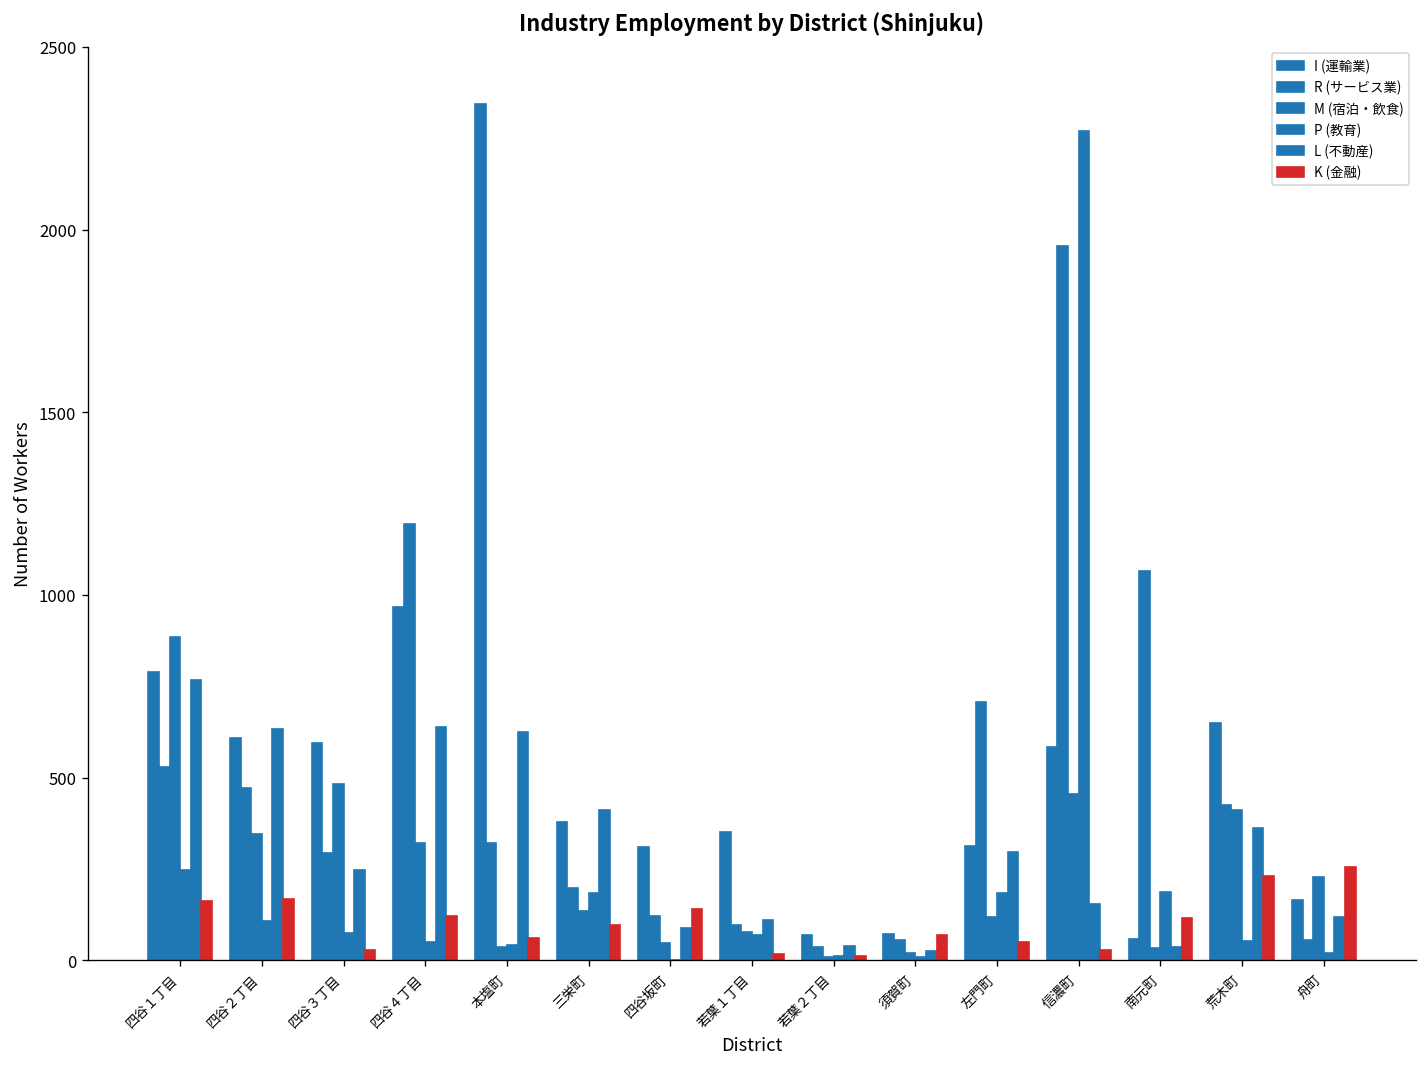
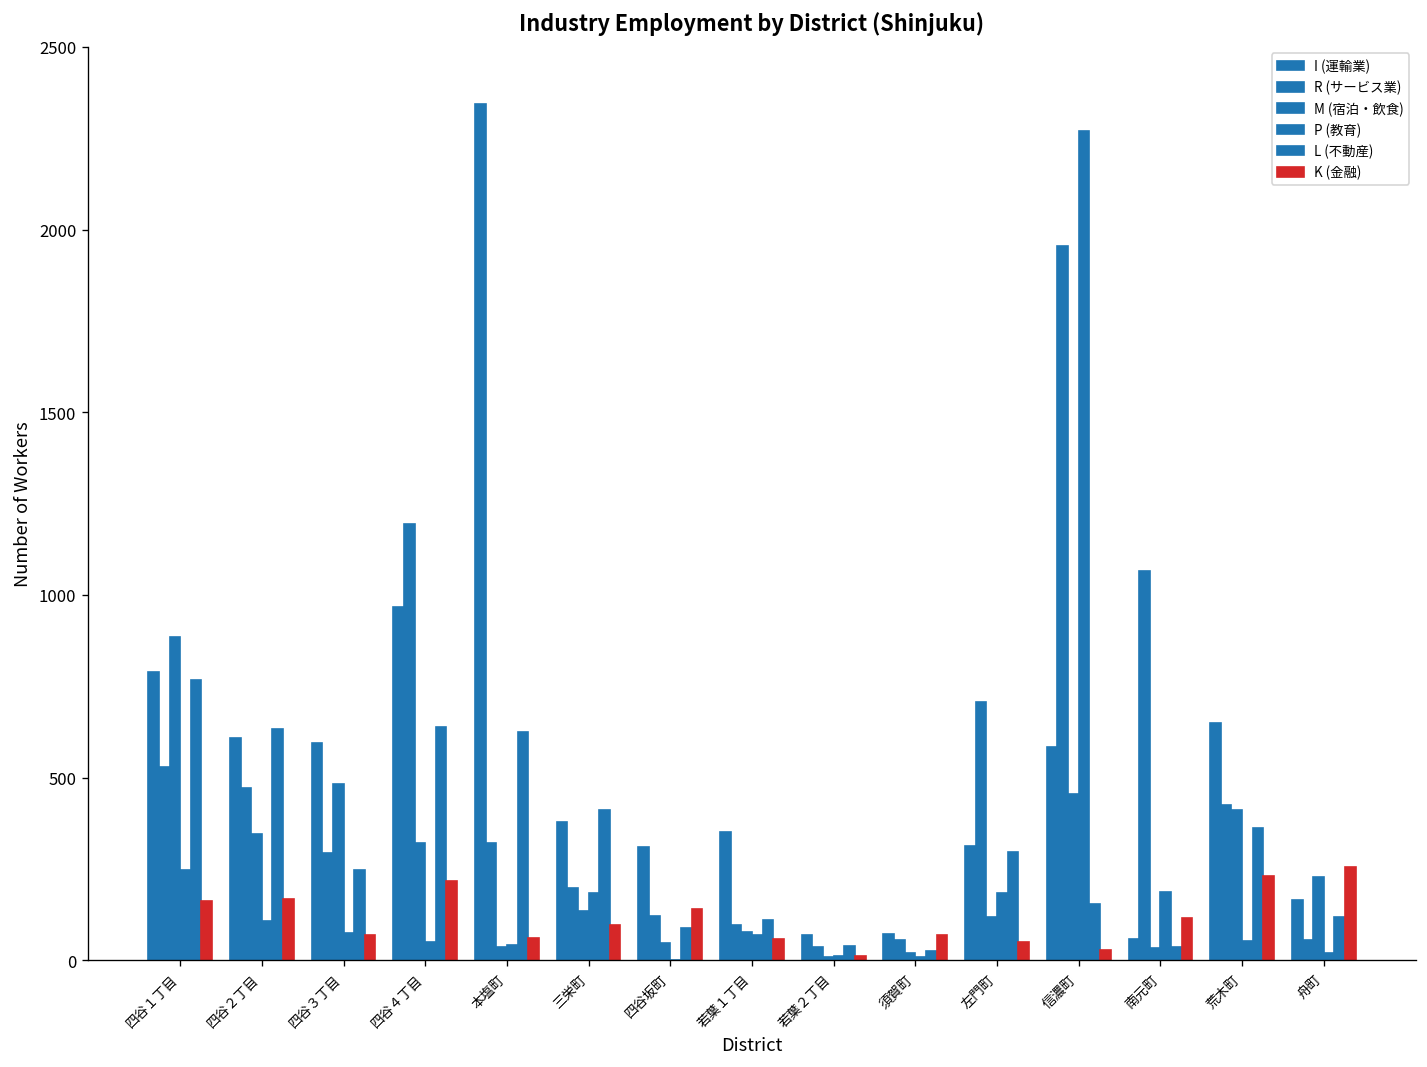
K (金融), 四谷３丁目: 30 -> 70
K (金融), 四谷４丁目: 120 -> 220
K (金融), 若葉１丁目: 20 -> 60
